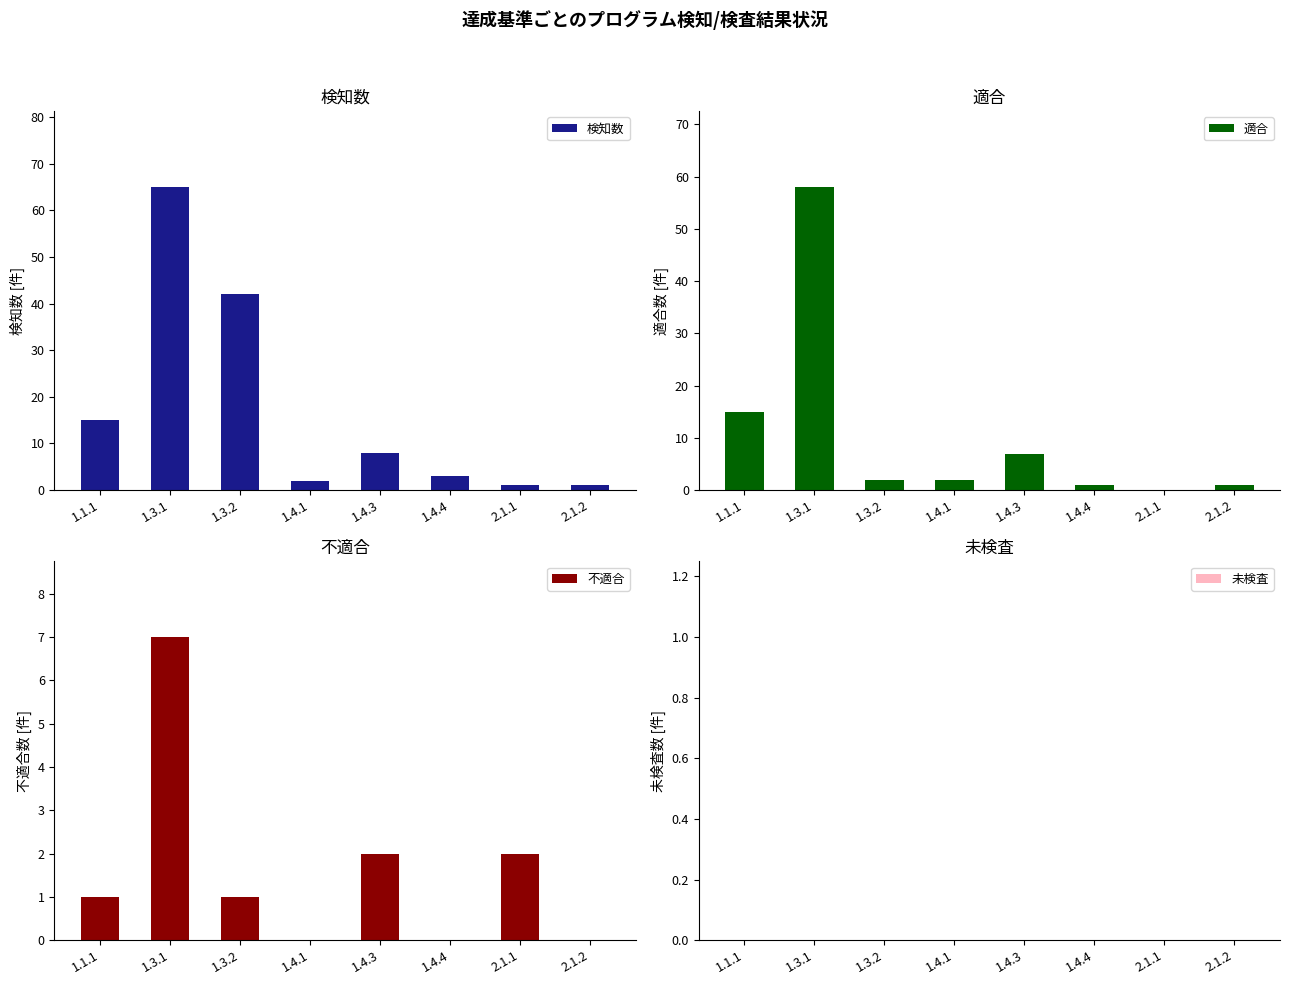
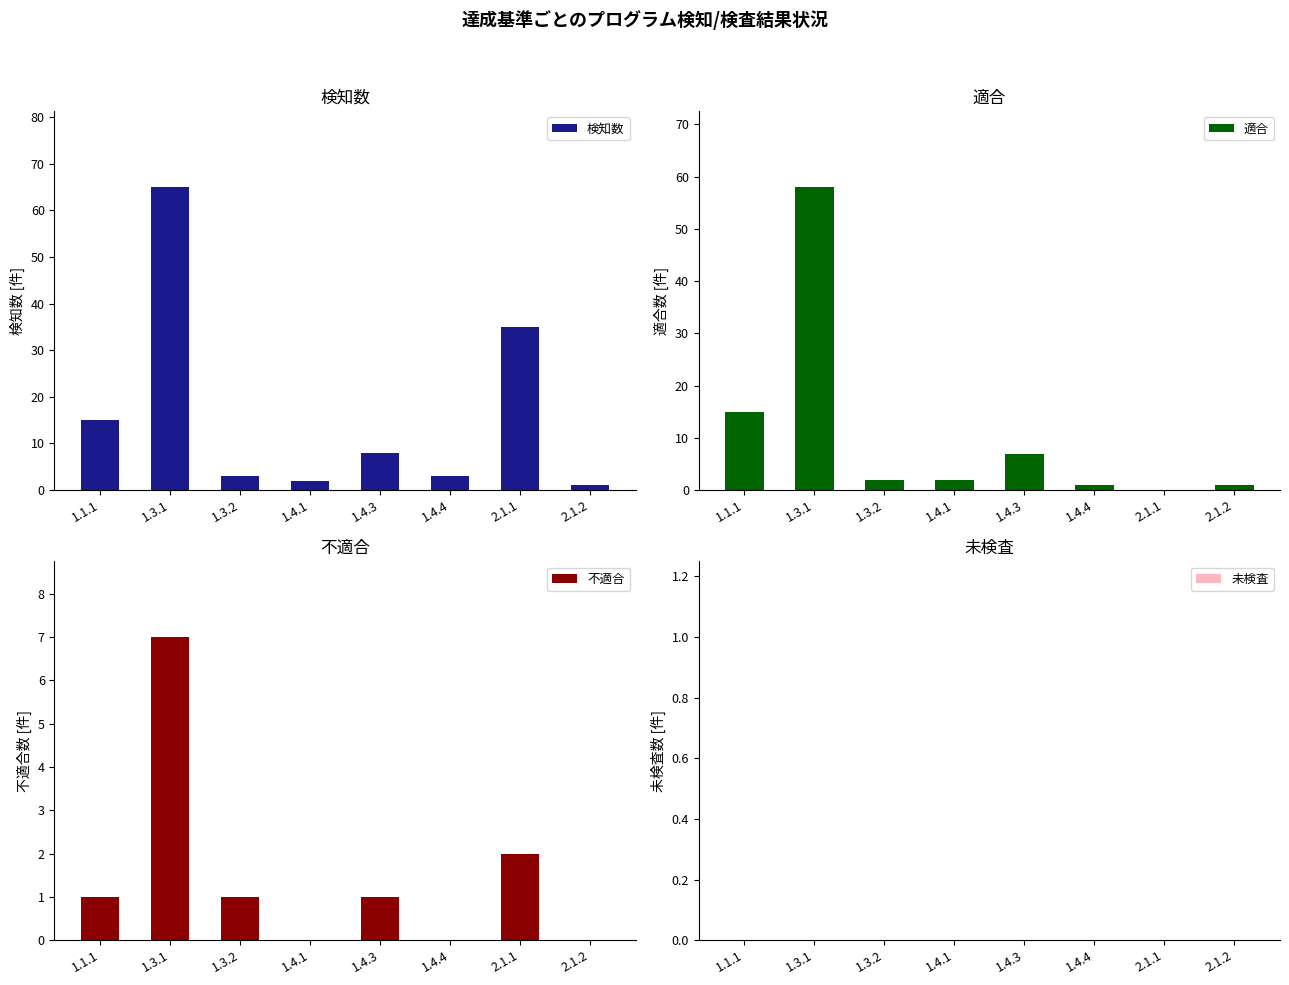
検知数, 1.3.2: 42 -> 3
検知数, 2.1.1: 1 -> 35
不適合, 1.4.3: 2 -> 1
